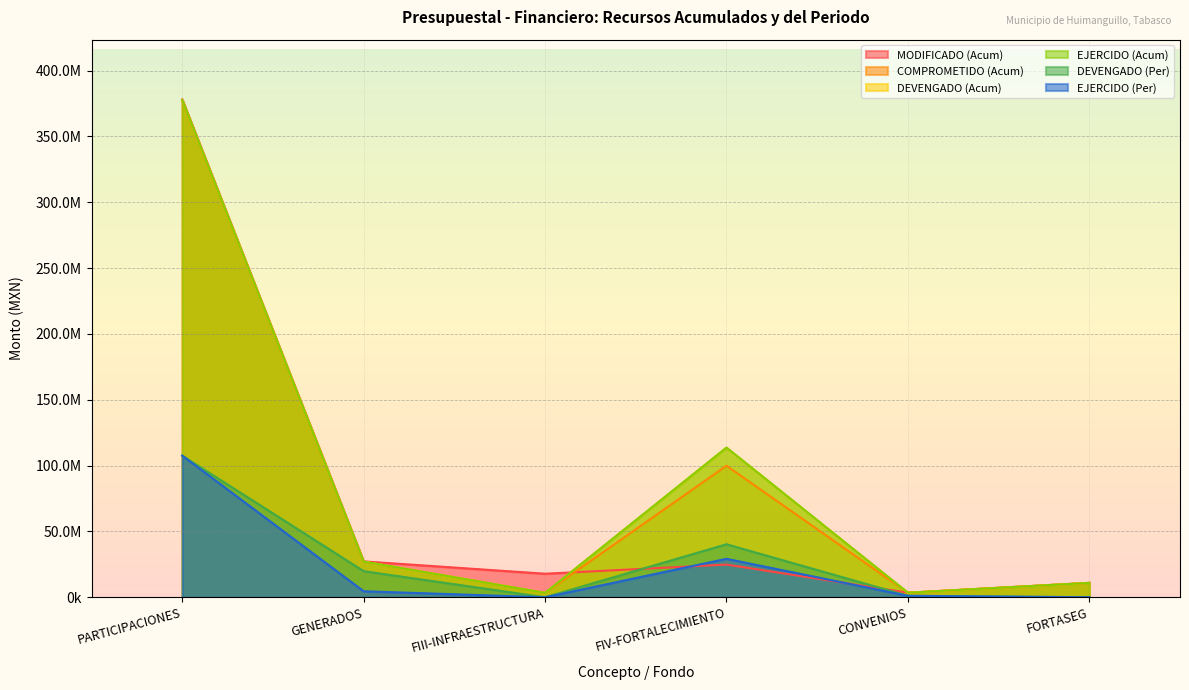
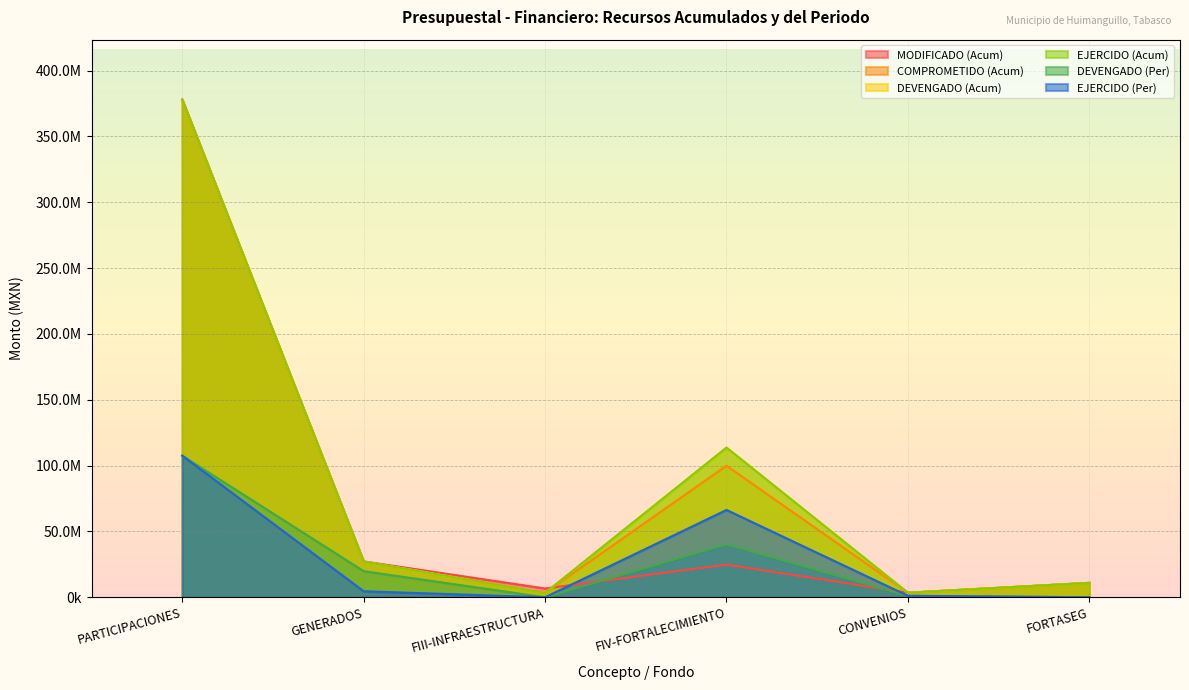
MODIFICADO (Acum), FIII-INFRAESTRUCTURA: 18000000 -> 7000000
EJERCIDO (Per), FIV-FORTALECIMIENTO: 29000000 -> 66000000
